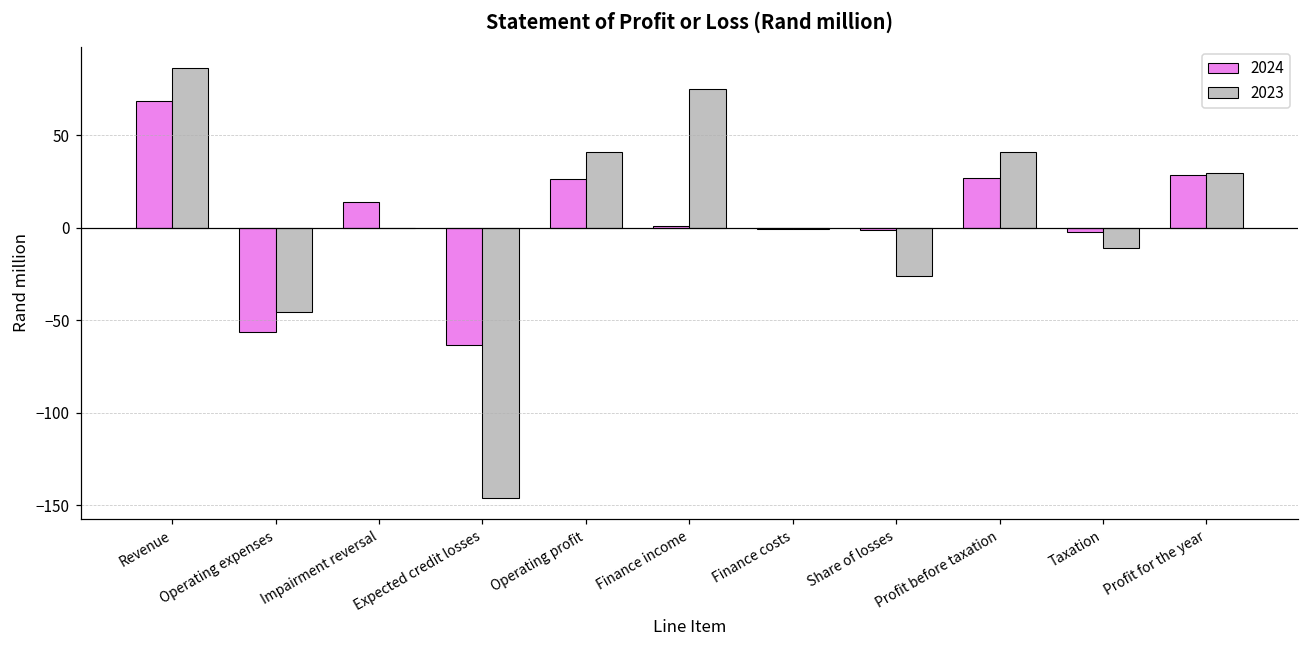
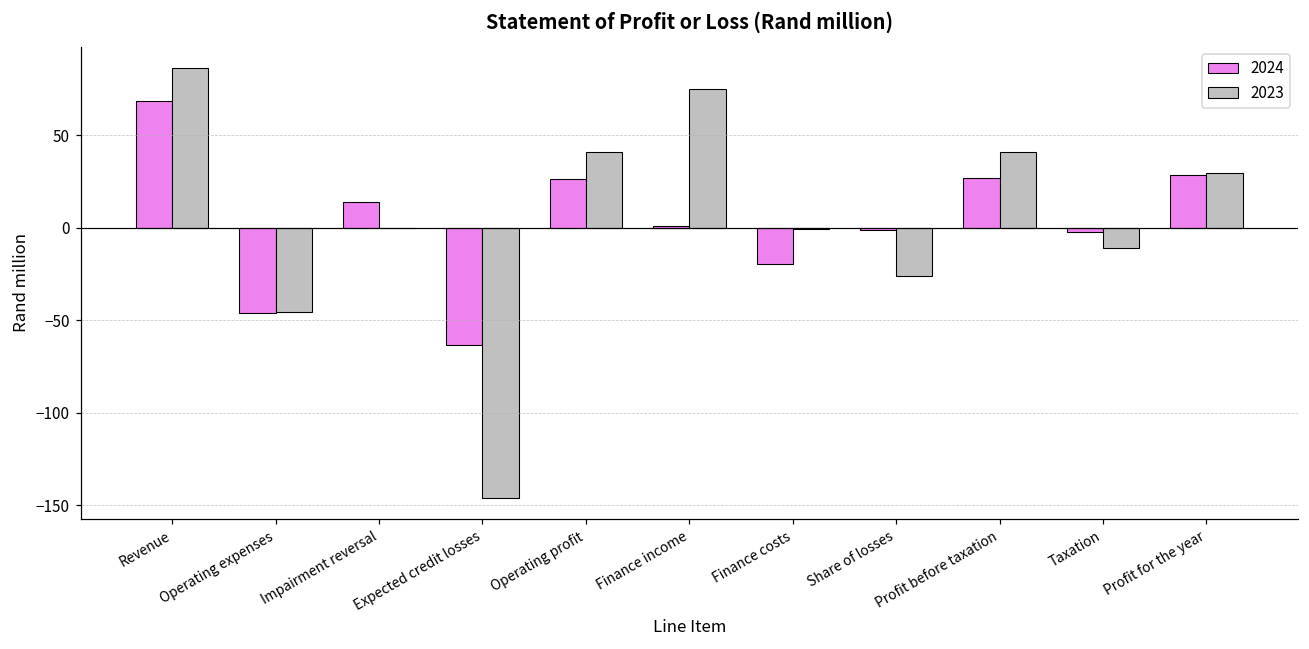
2024, Operating expenses: -56 -> -46
2024, Finance costs: -1 -> -20
